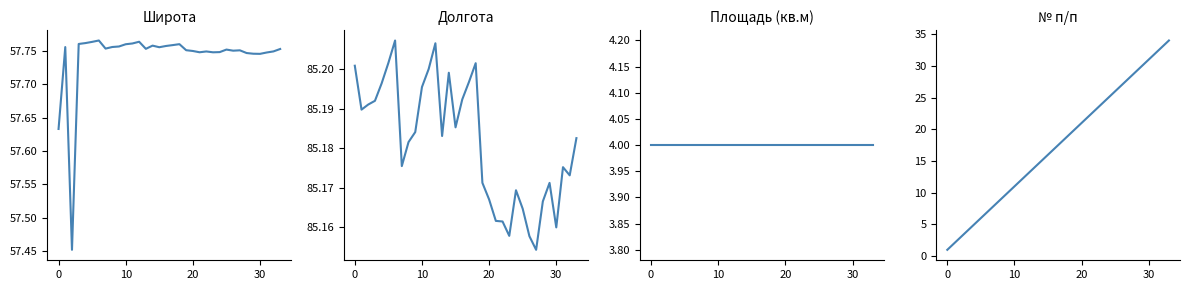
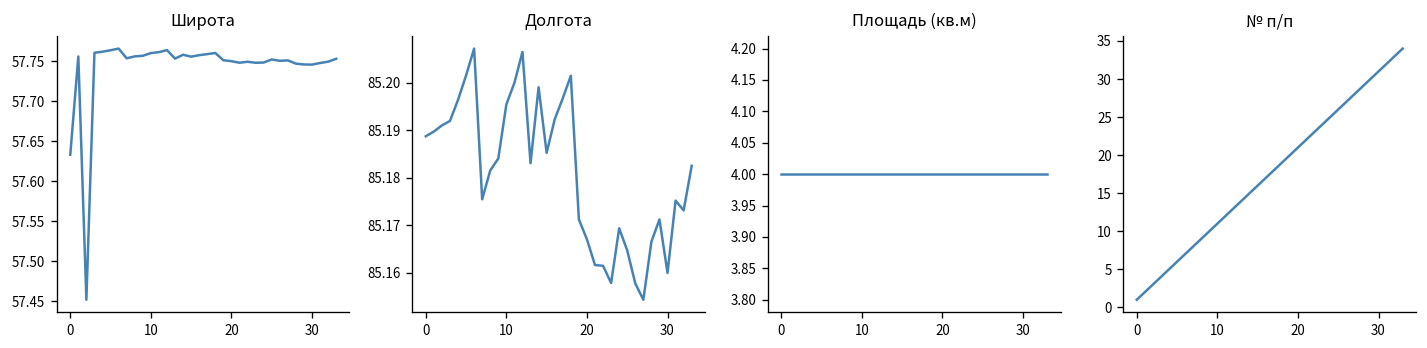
Долгота, 0: 85.201 -> 85.189
